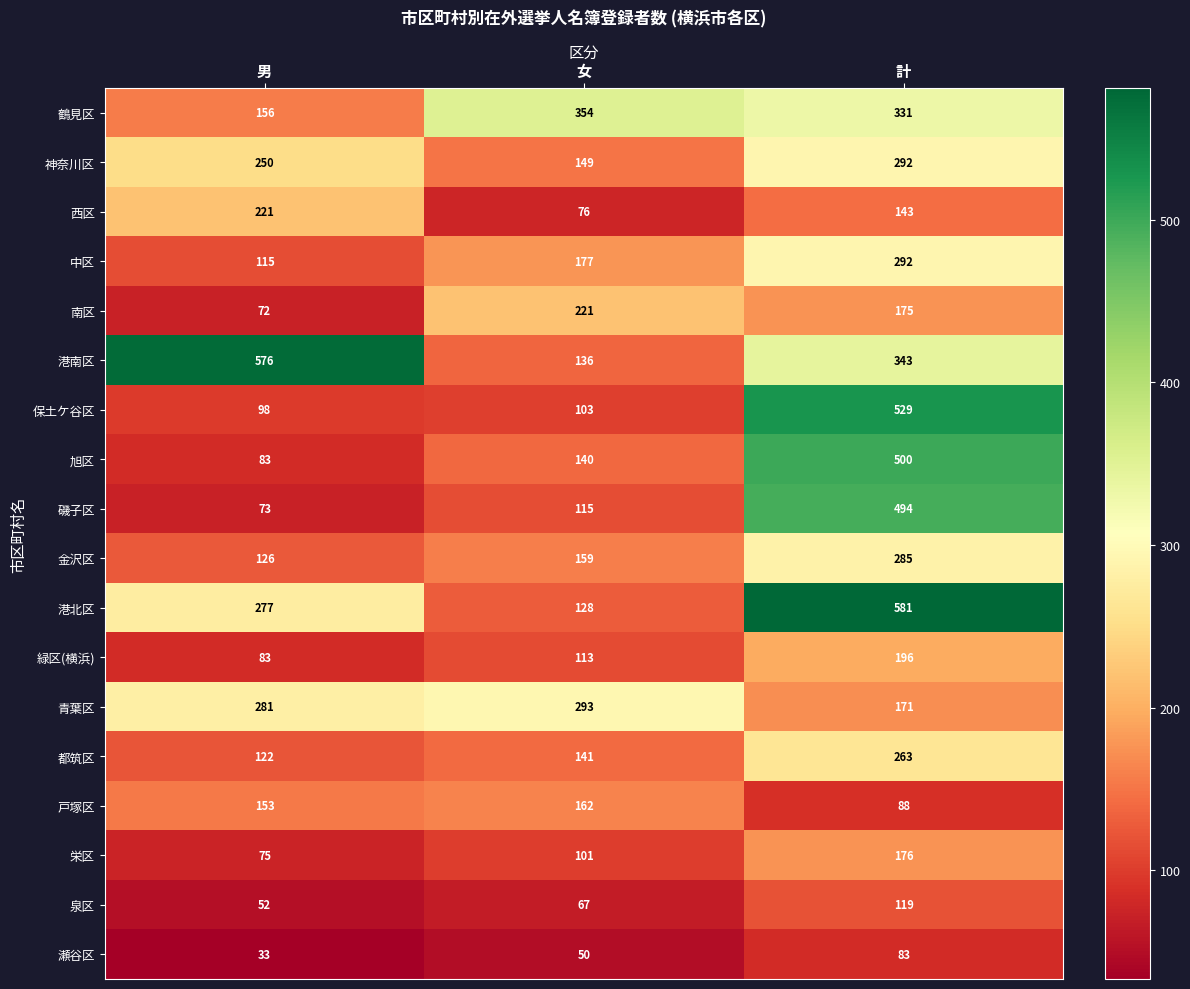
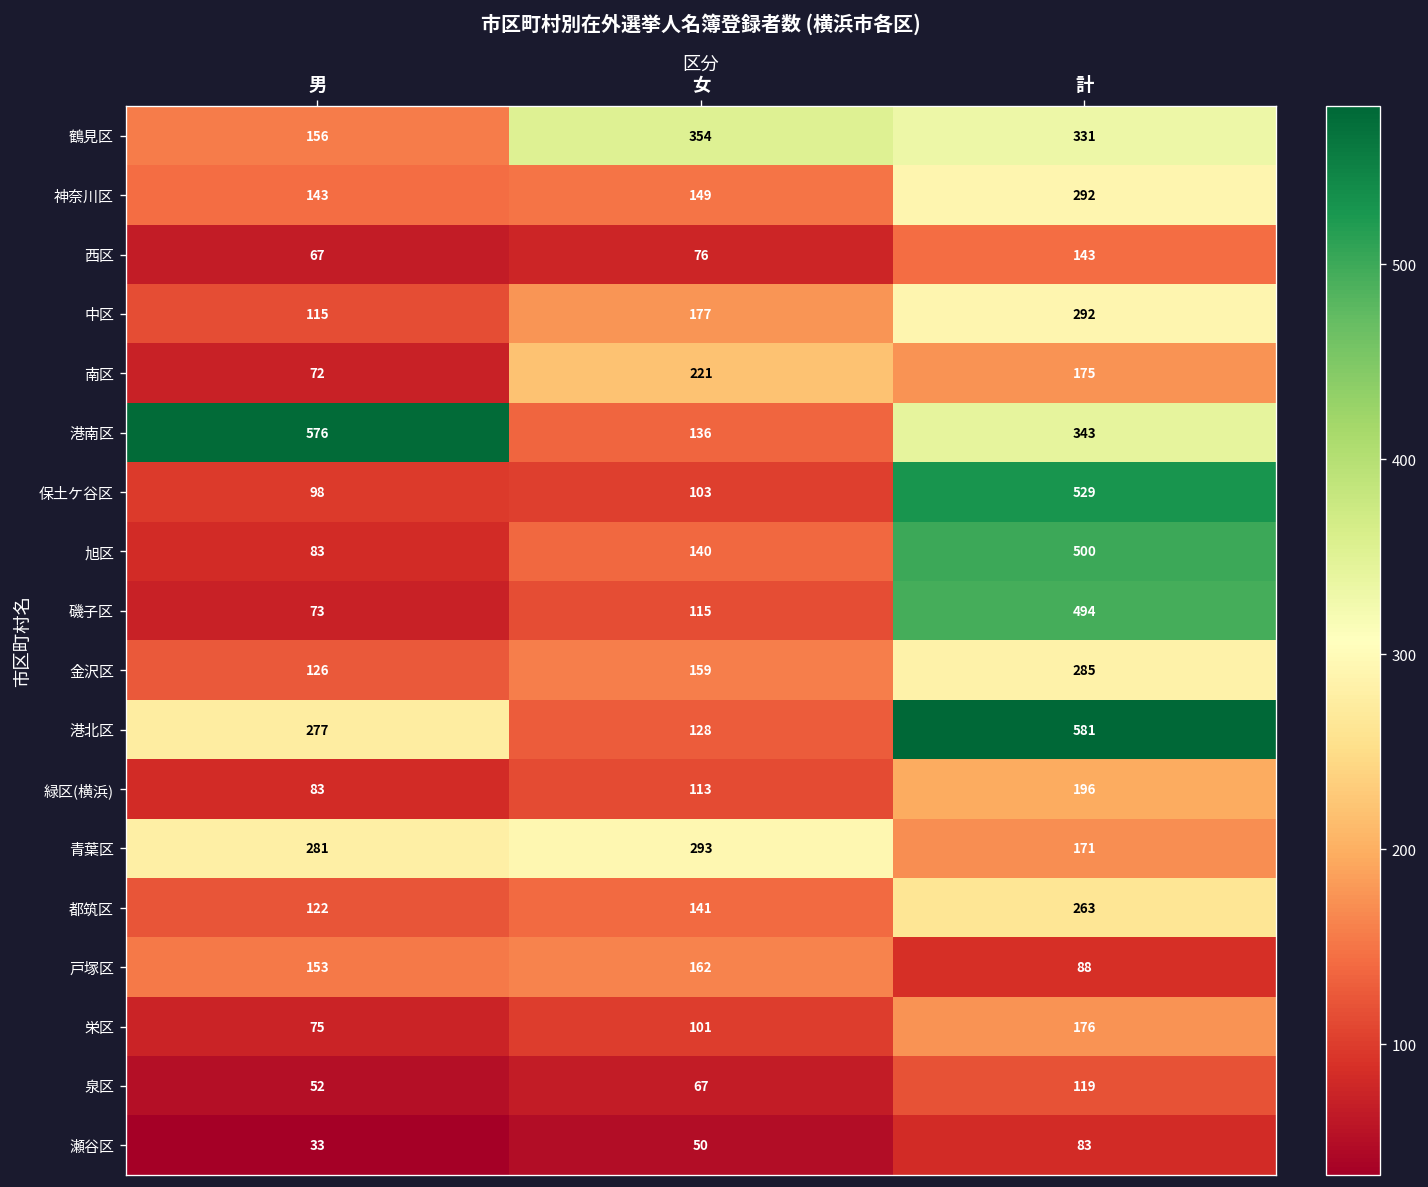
神奈川区, 男: 250 -> 143
西区, 男: 221 -> 67
